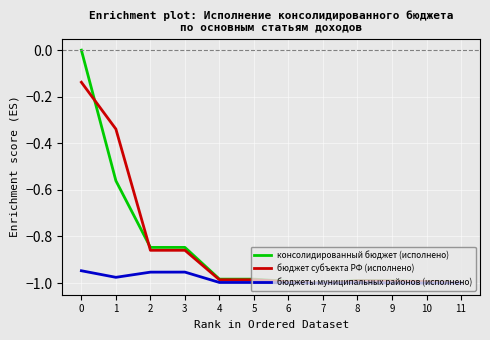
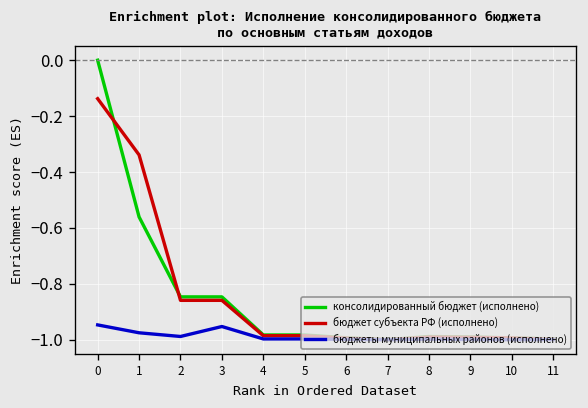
бюджеты муниципальных районов (исполнено), 2: -0.95 -> -0.99
